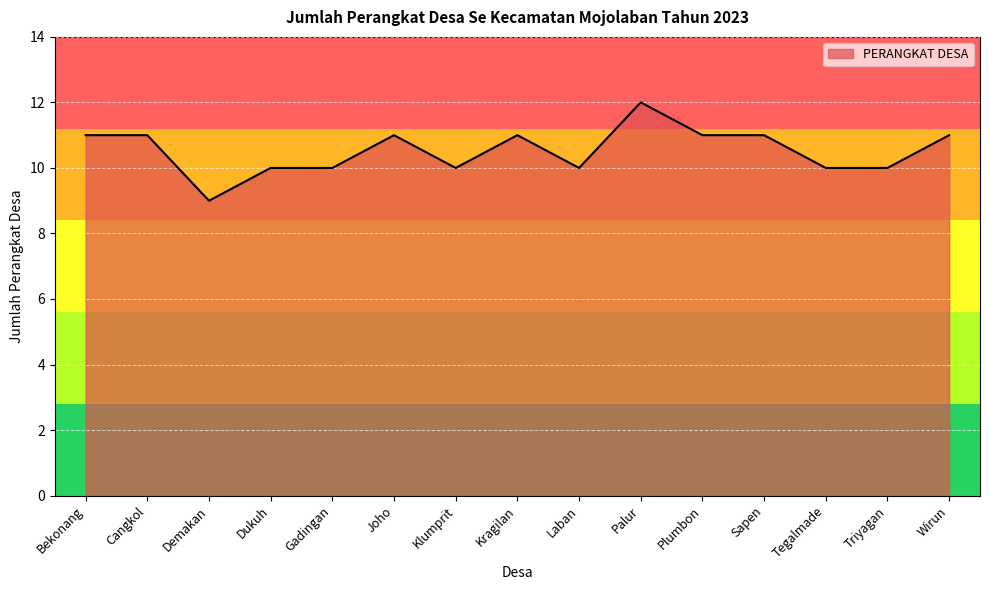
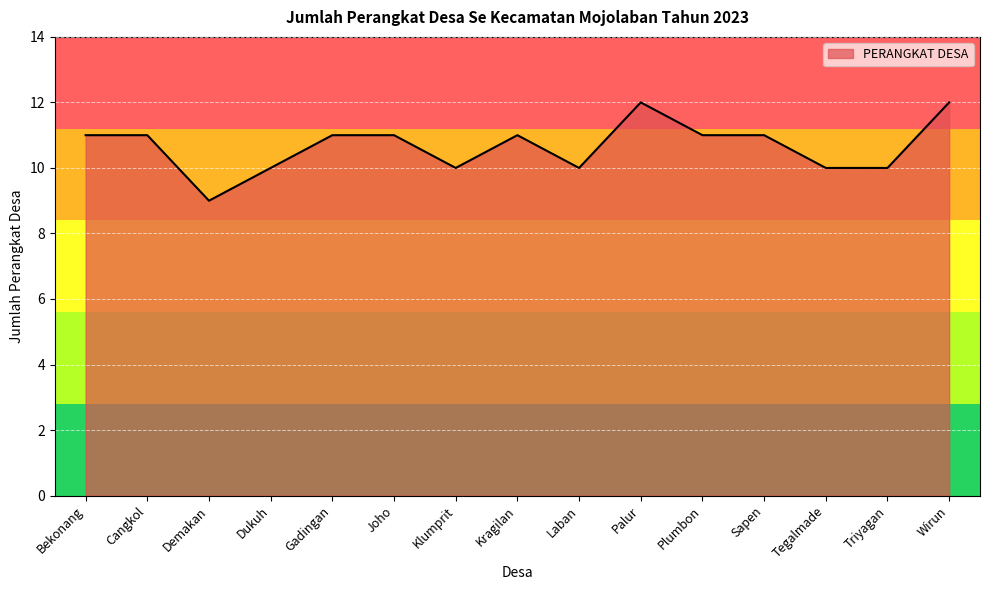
Gadingan: 10 -> 11
Wirun: 11 -> 12
